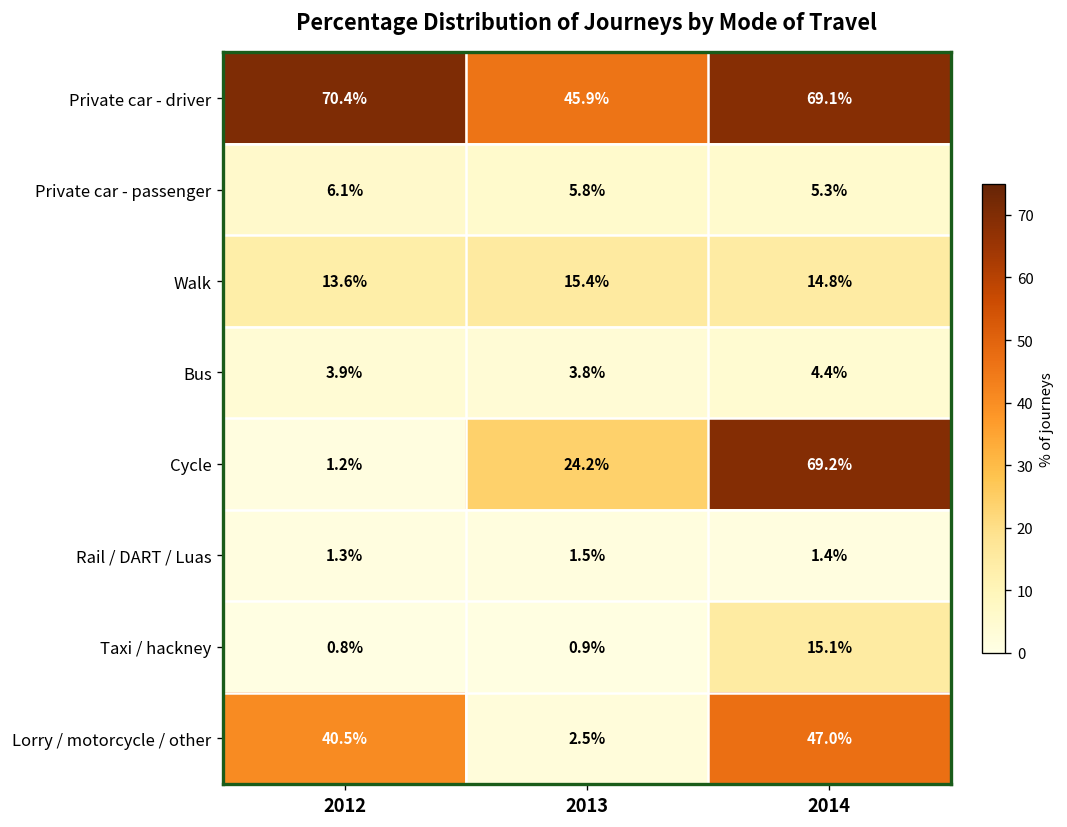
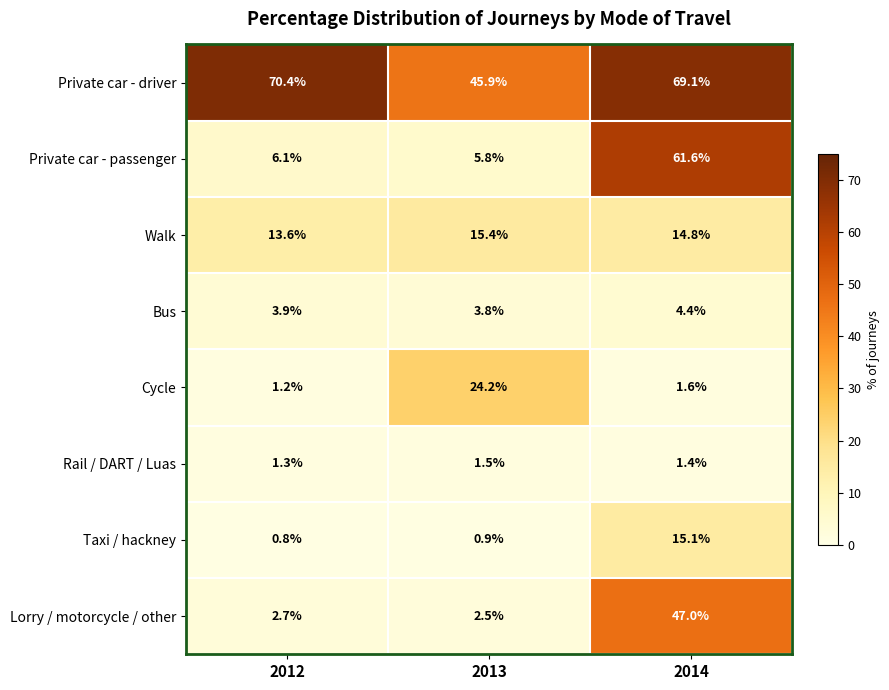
Private car - passenger, 2014: 5.3% -> 61.6%
Cycle, 2014: 69.2% -> 1.6%
Lorry / motorcycle / other, 2012: 40.5% -> 2.7%
